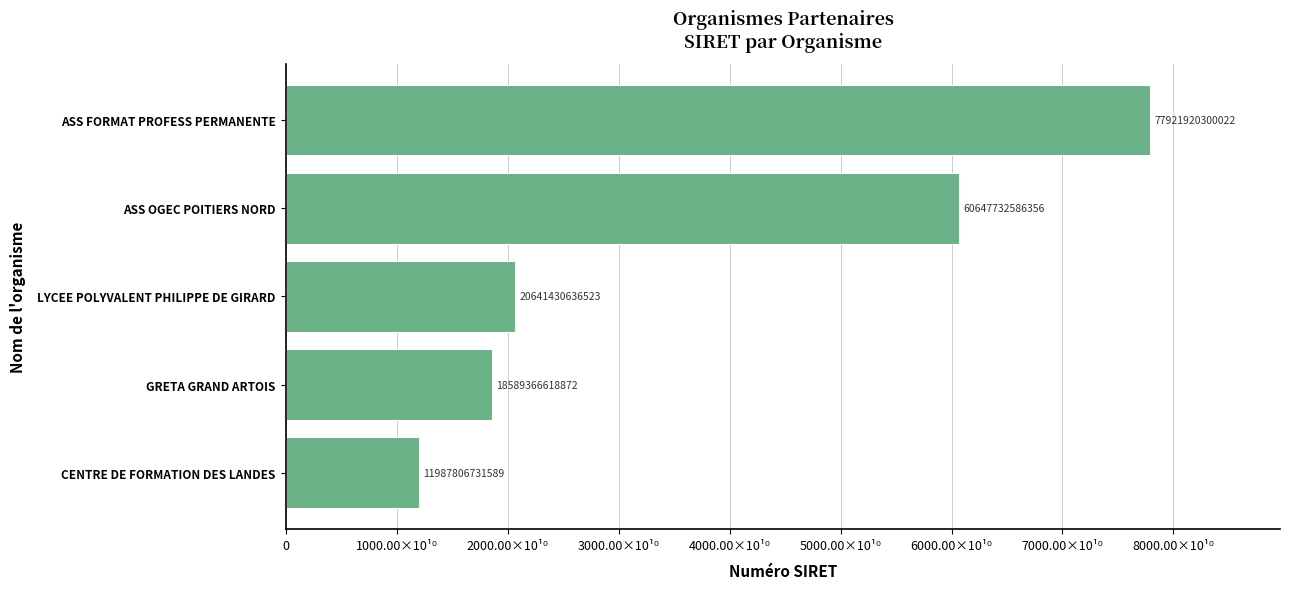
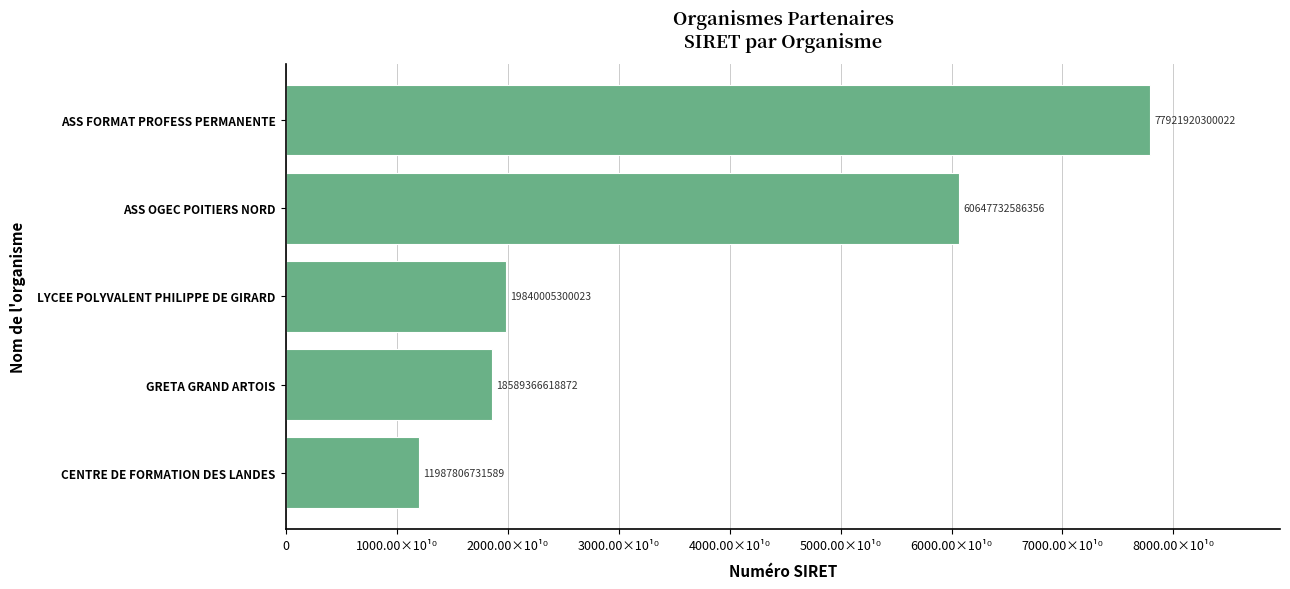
LYCEE POLYVALENT PHILIPPE DE GIRARD: 20641430636523 -> 19840005300023
